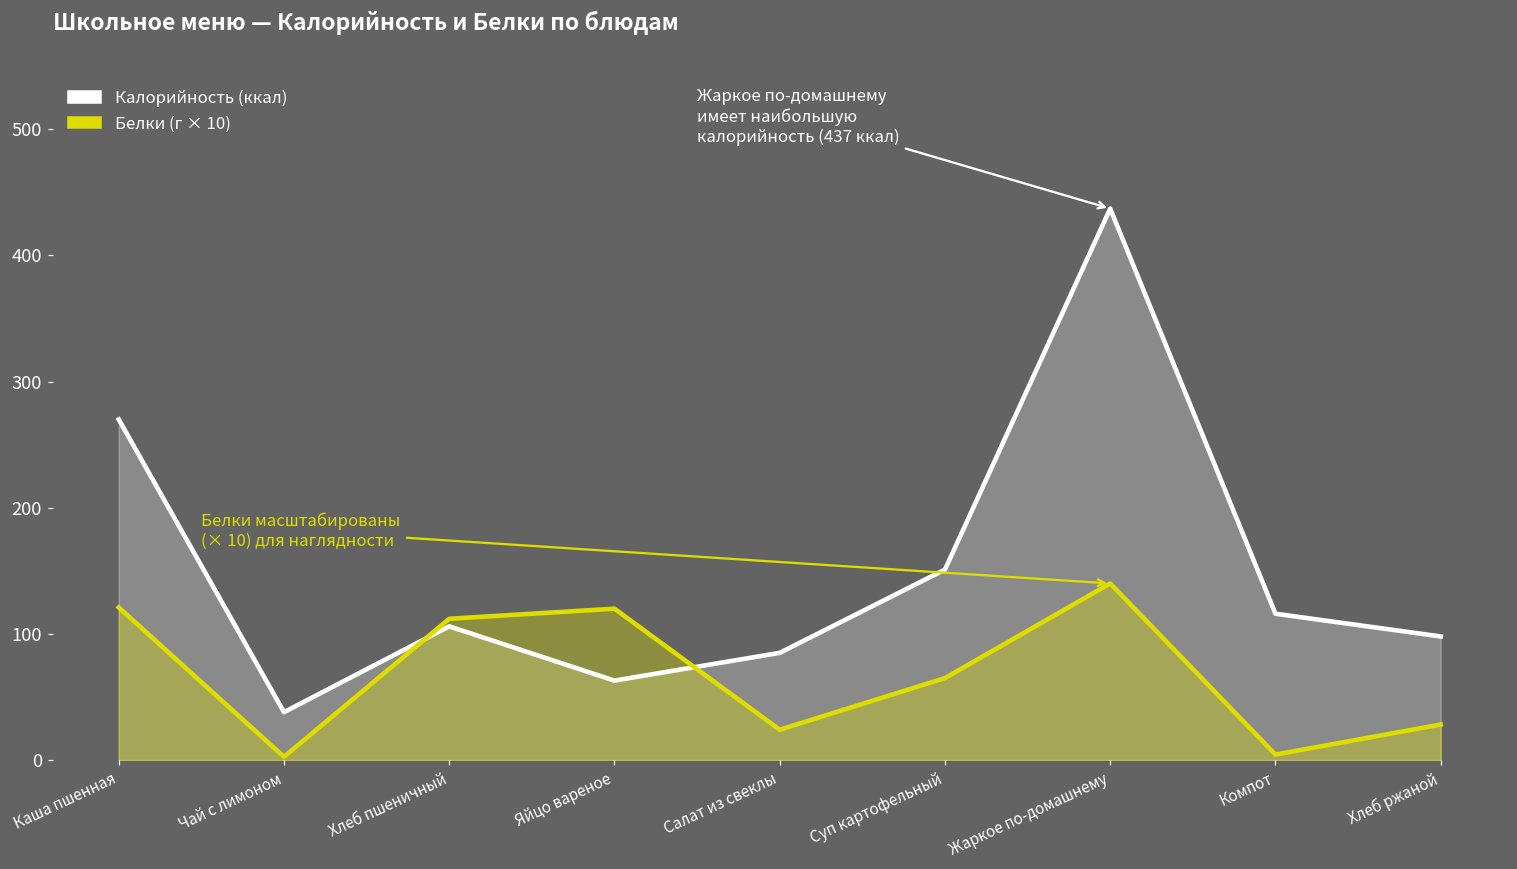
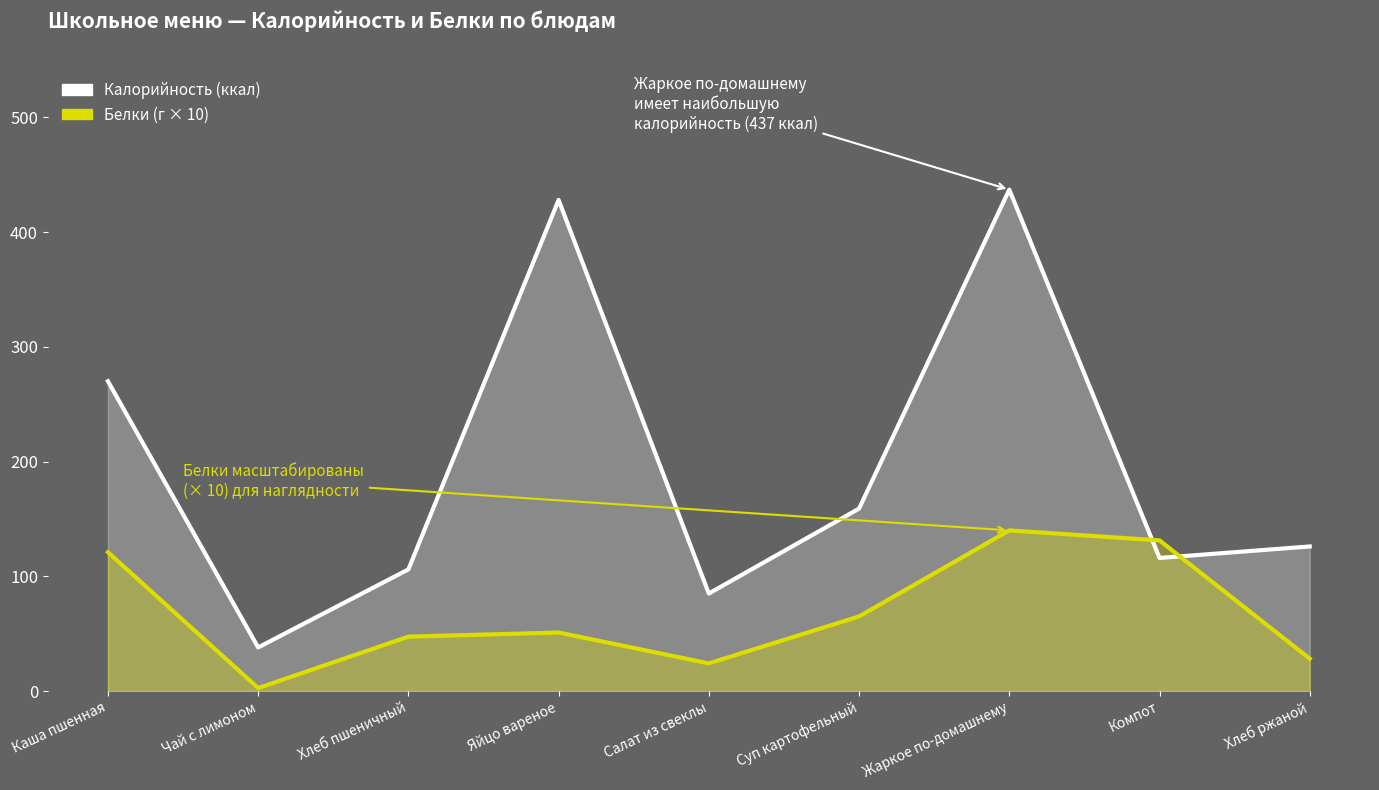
Белки (г × 10), Хлеб пшеничный: 112 -> 47
Калорийность (ккал), Яйцо вареное: 63 -> 428
Белки (г × 10), Яйцо вареное: 120 -> 51
Калорийность (ккал), Суп картофельный: 151 -> 159
Белки (г × 10), Компот: 4 -> 131
Калорийность (ккал), Хлеб ржаной: 98 -> 126
